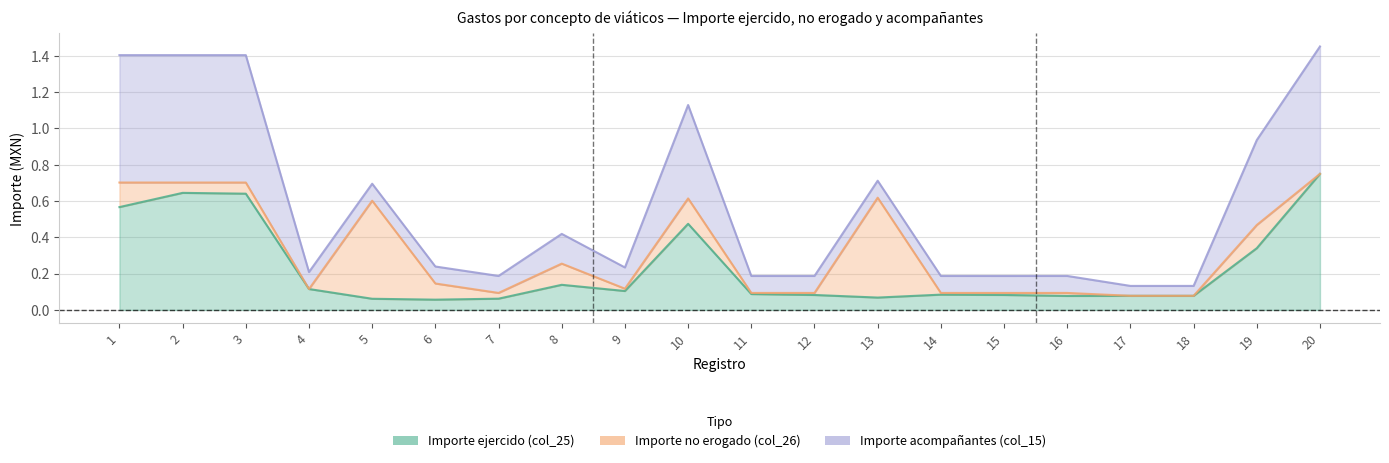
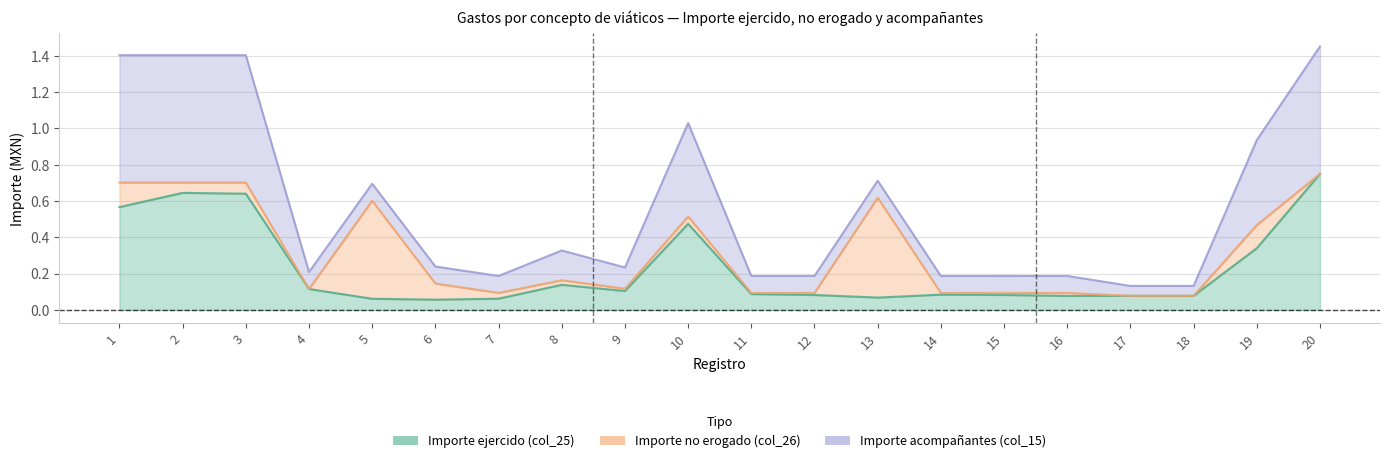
Importe no erogado (col_26), 8: 0.12 -> 0.03
Importe no erogado (col_26), 10: 0.14 -> 0.04
